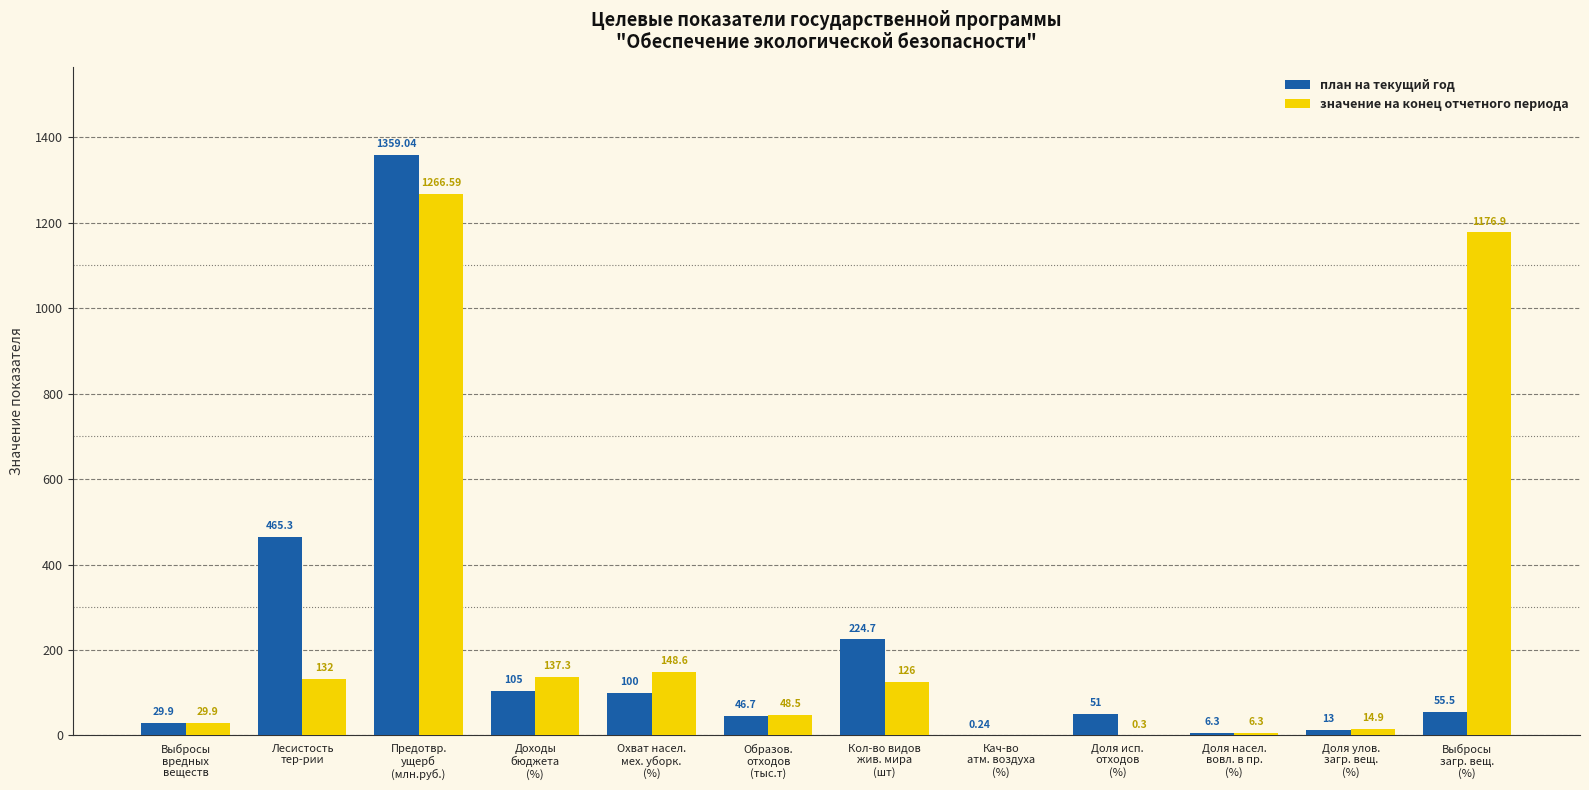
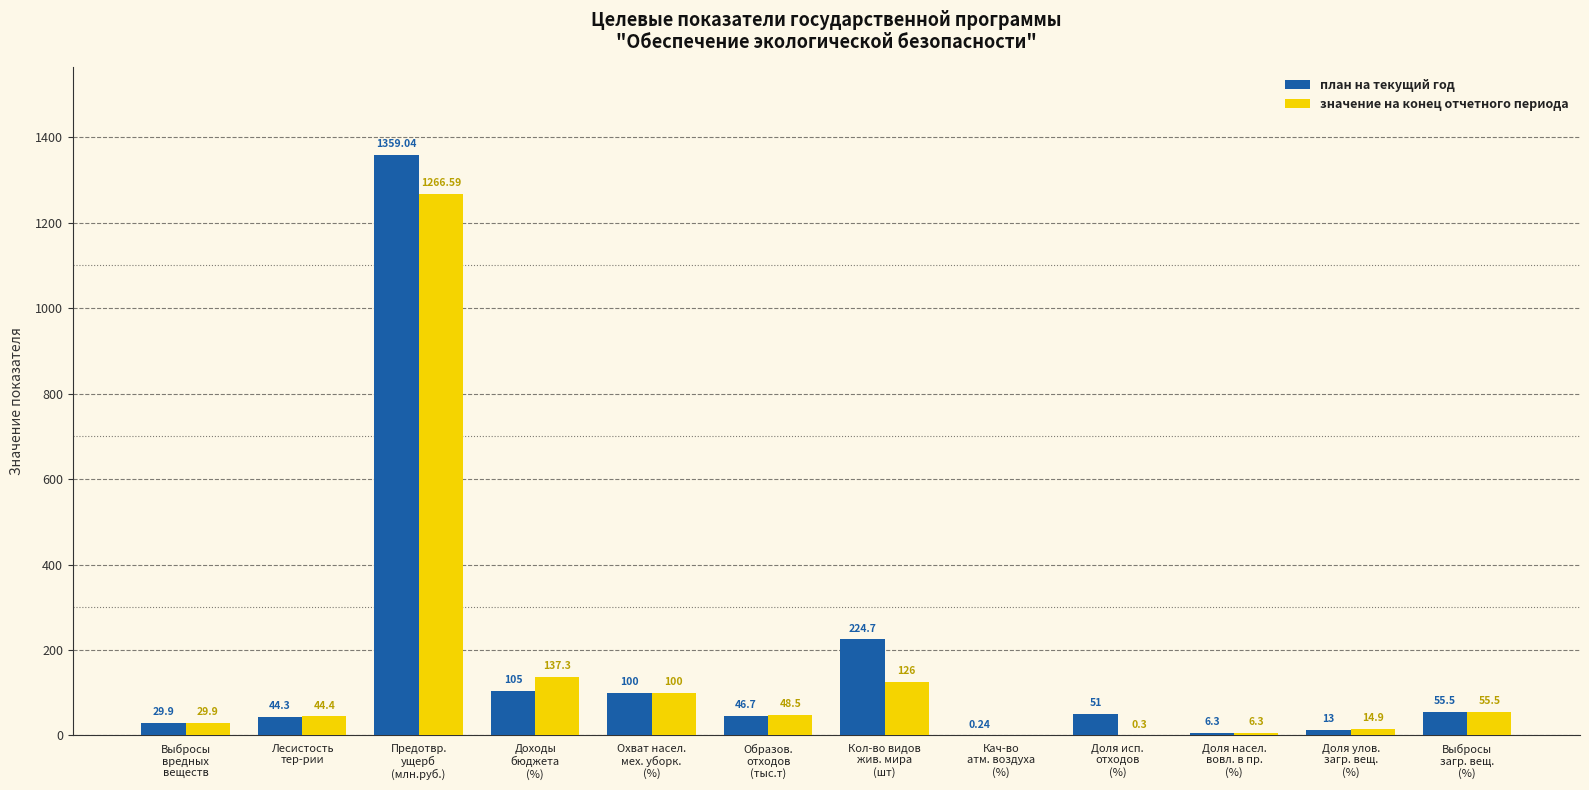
план на текущий год, Лесистость тер-рии: 465.3 -> 44.3
значение на конец отчетного периода, Лесистость тер-рии: 132 -> 44.4
значение на конец отчетного периода, Охват насел. мех. уборк. (%): 148.6 -> 100
значение на конец отчетного периода, Выбросы загр. вещ. (%): 1176.9 -> 55.5
